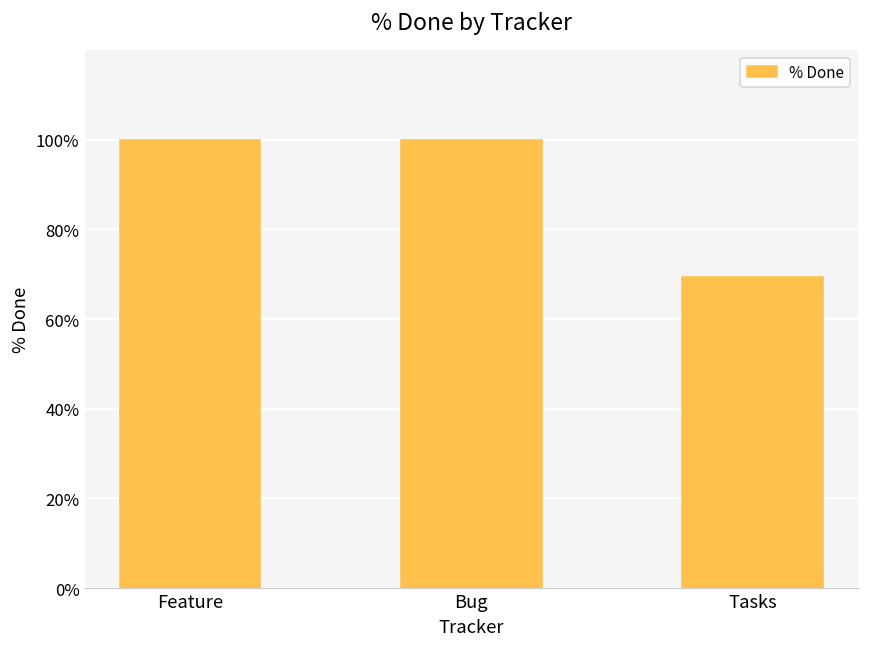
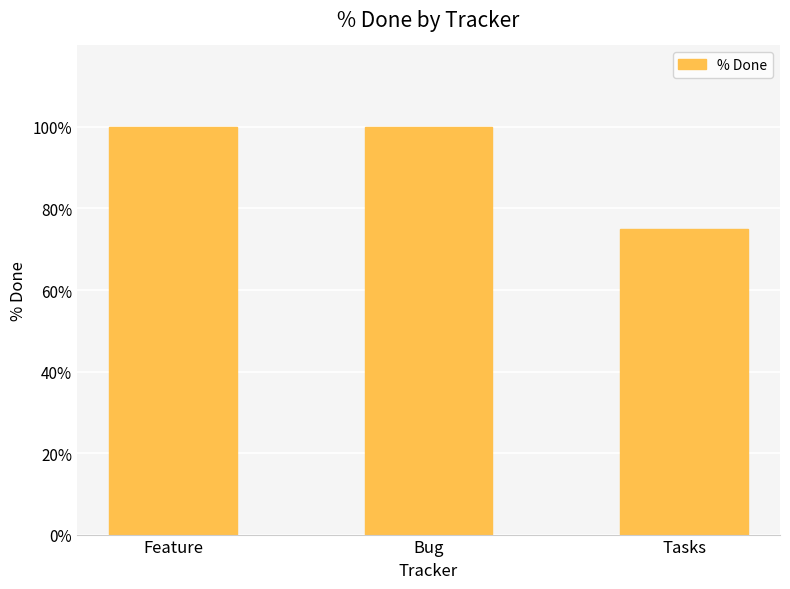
Tasks: 69% -> 75%
